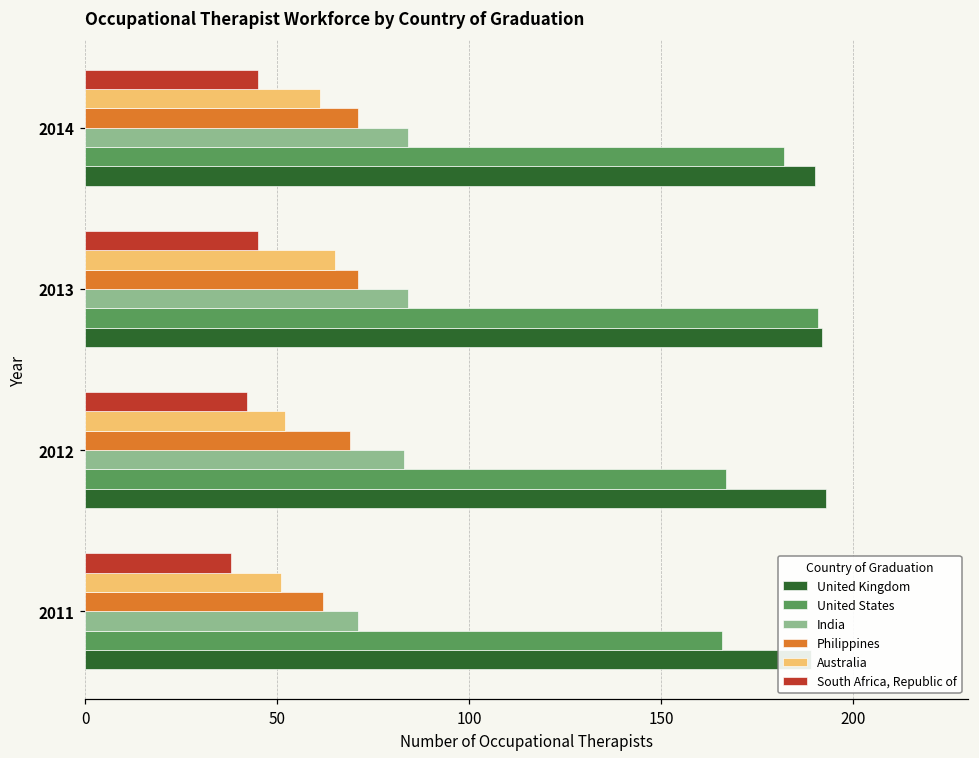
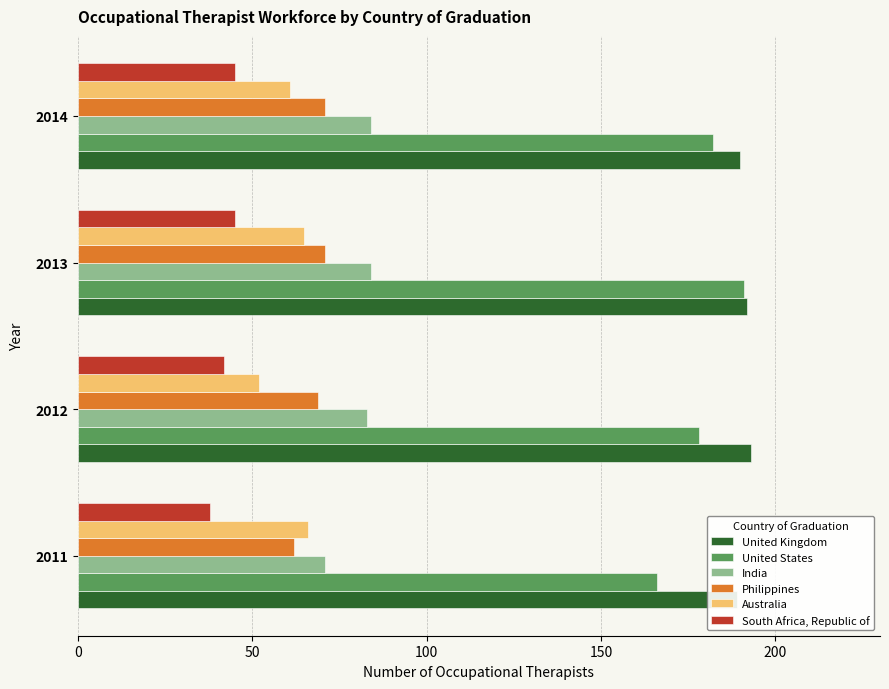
United States, 2012: 167 -> 178
Australia, 2011: 51 -> 66
